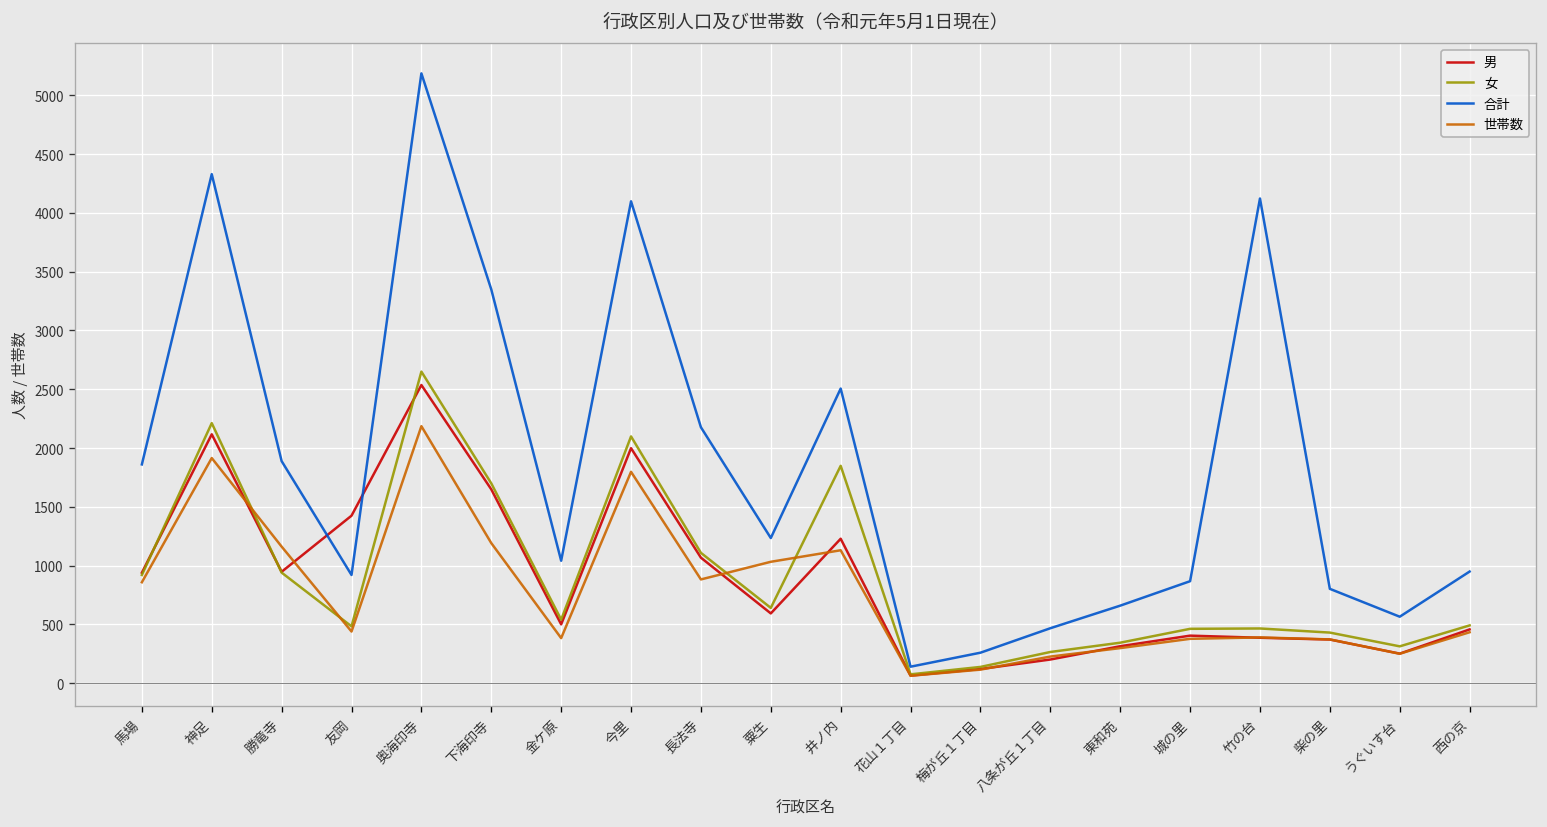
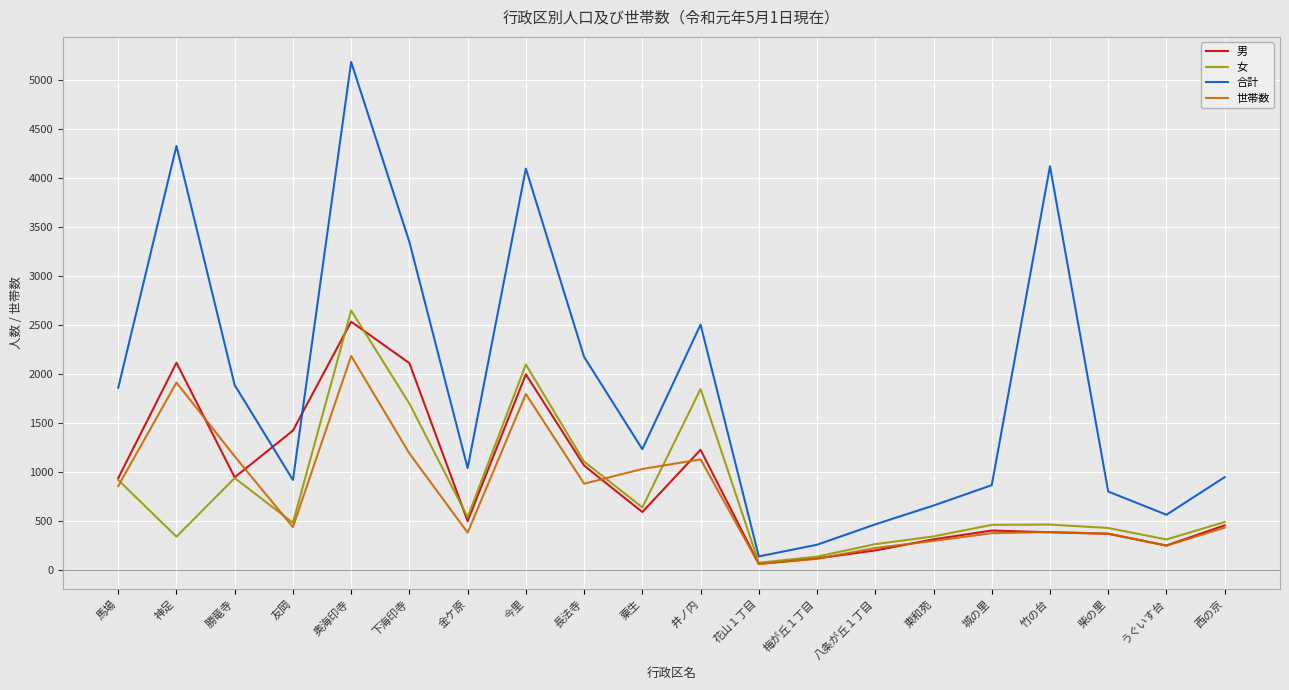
女, 神足: 2200 -> 300
男, 下海印寺: 1600 -> 2100
